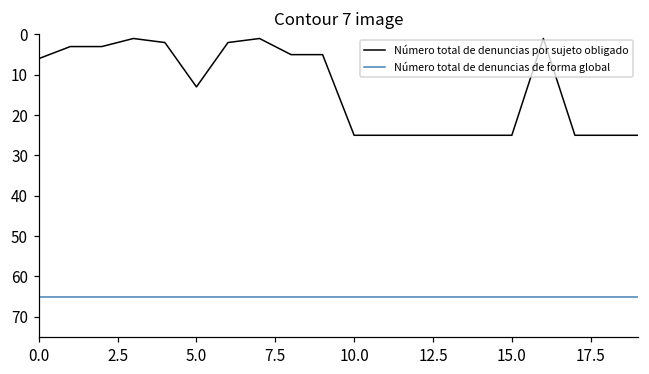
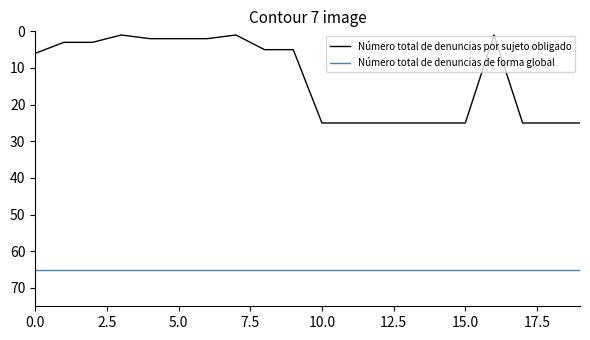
Número total de denuncias por sujeto obligado, 5.0: 13 -> 2
